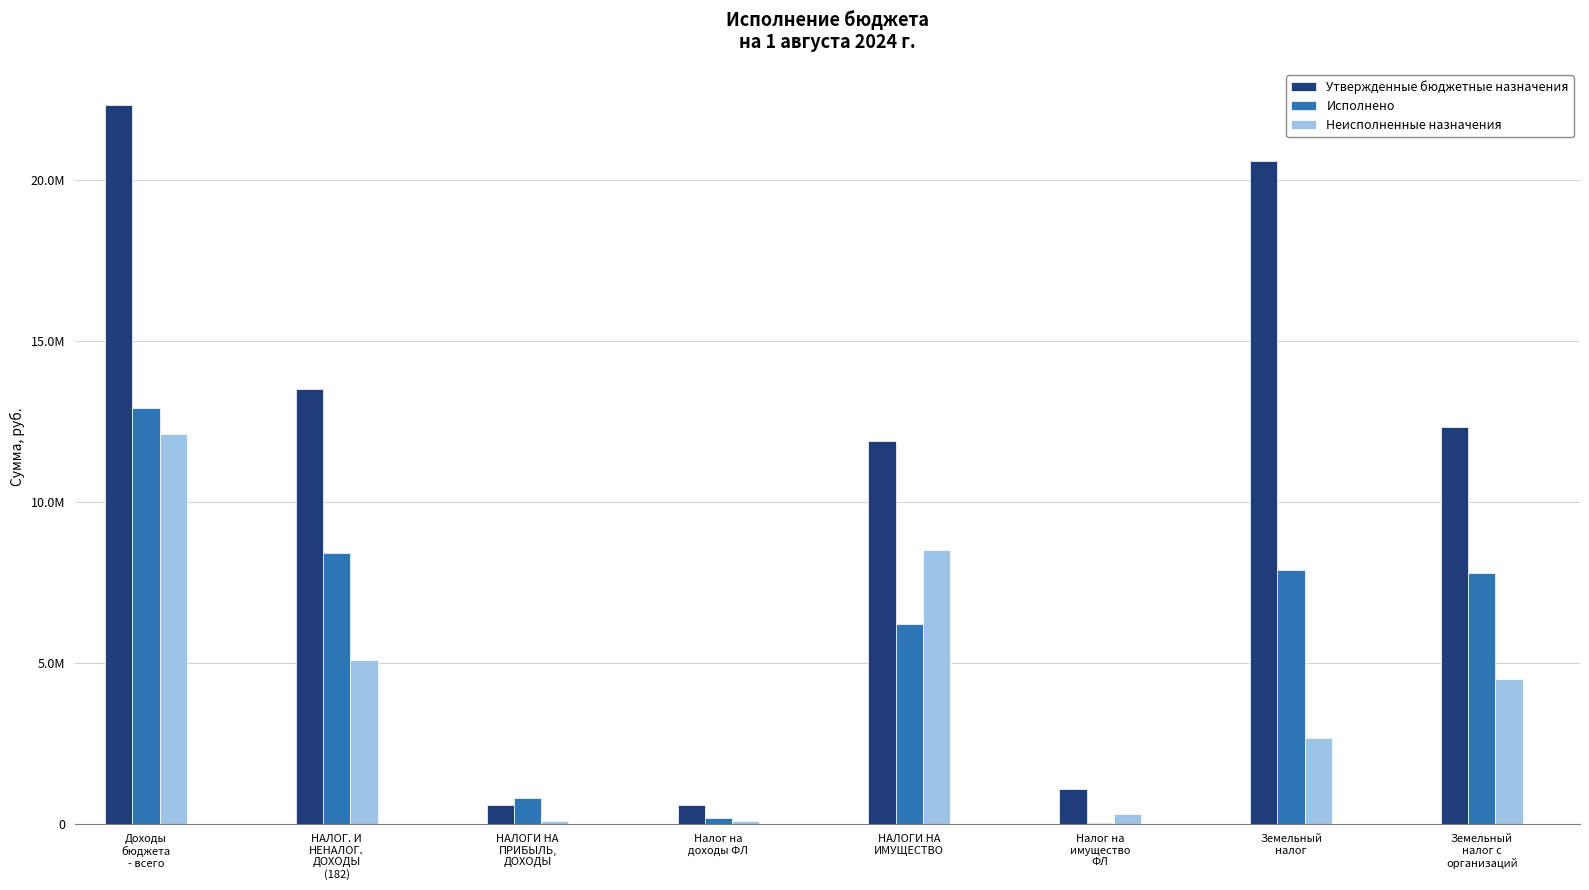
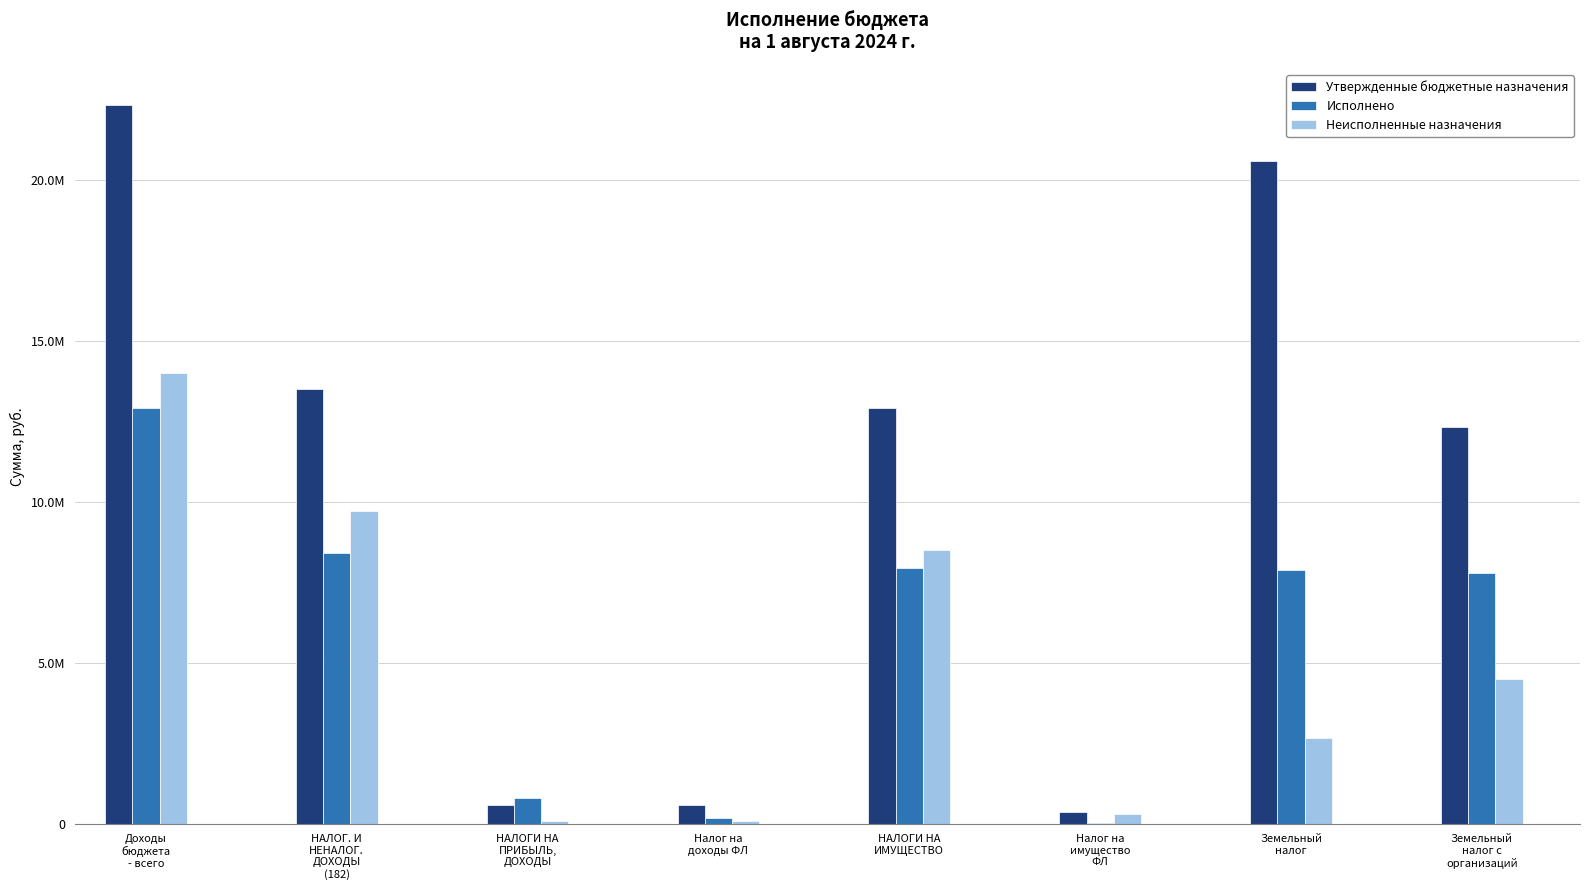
Неисполненные назначения, Доходы бюджета - всего: 12.1М -> 14.0М
Неисполненные назначения, НАЛОГ. И НЕНАЛОГ. ДОХОДЫ (182): 5.1М -> 9.7М
Утвержденные бюджетные назначения, НАЛОГИ НА ИМУЩЕСТВО: 11.9М -> 12.9М
Исполнено, НАЛОГИ НА ИМУЩЕСТВО: 6.2М -> 7.9М
Утвержденные бюджетные назначения, Налог на имущество ФЛ: 1.1М -> 0.4М
